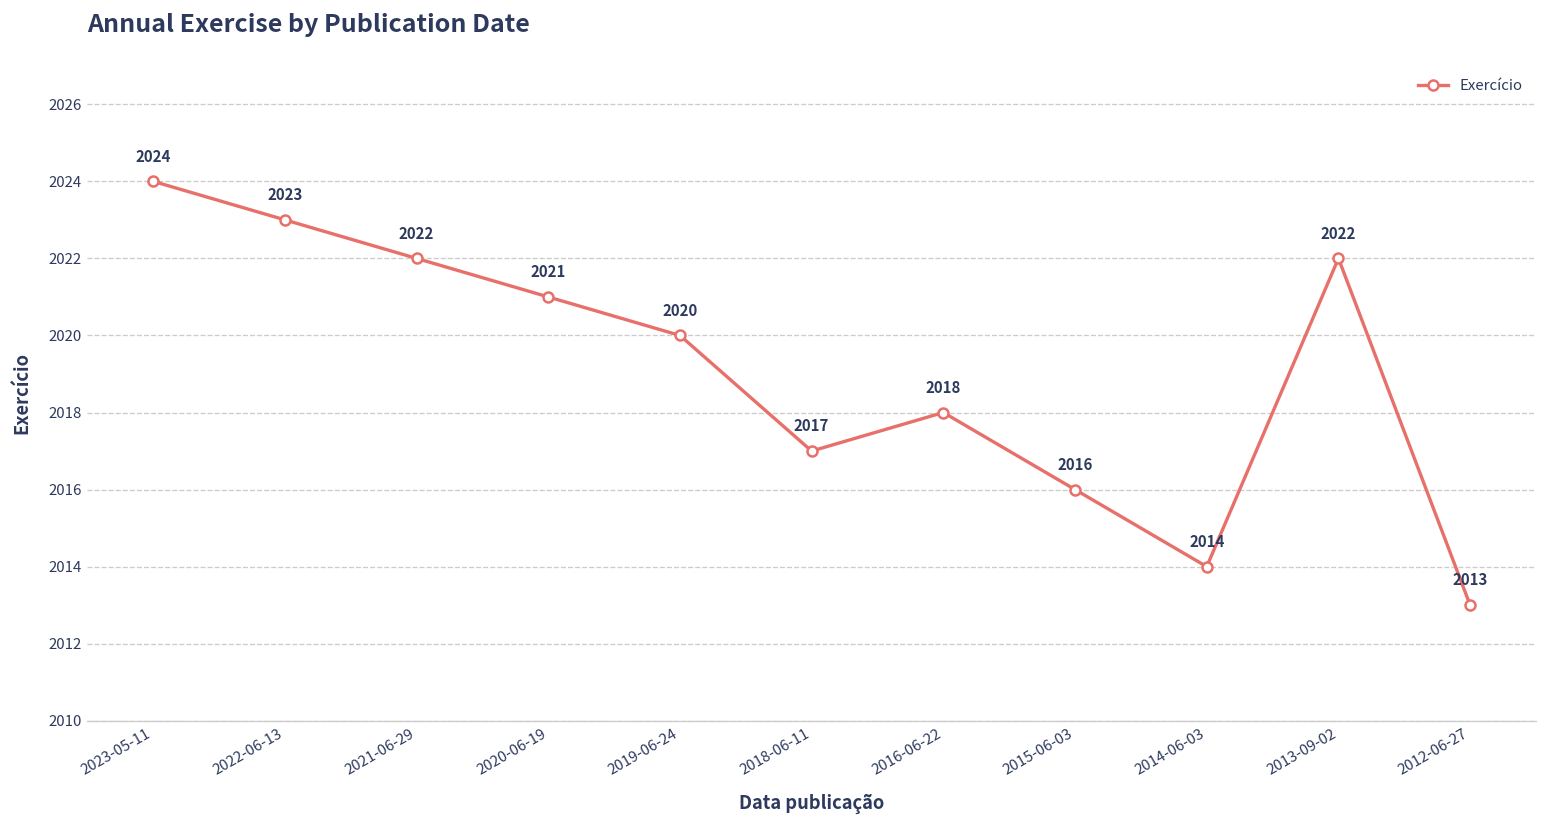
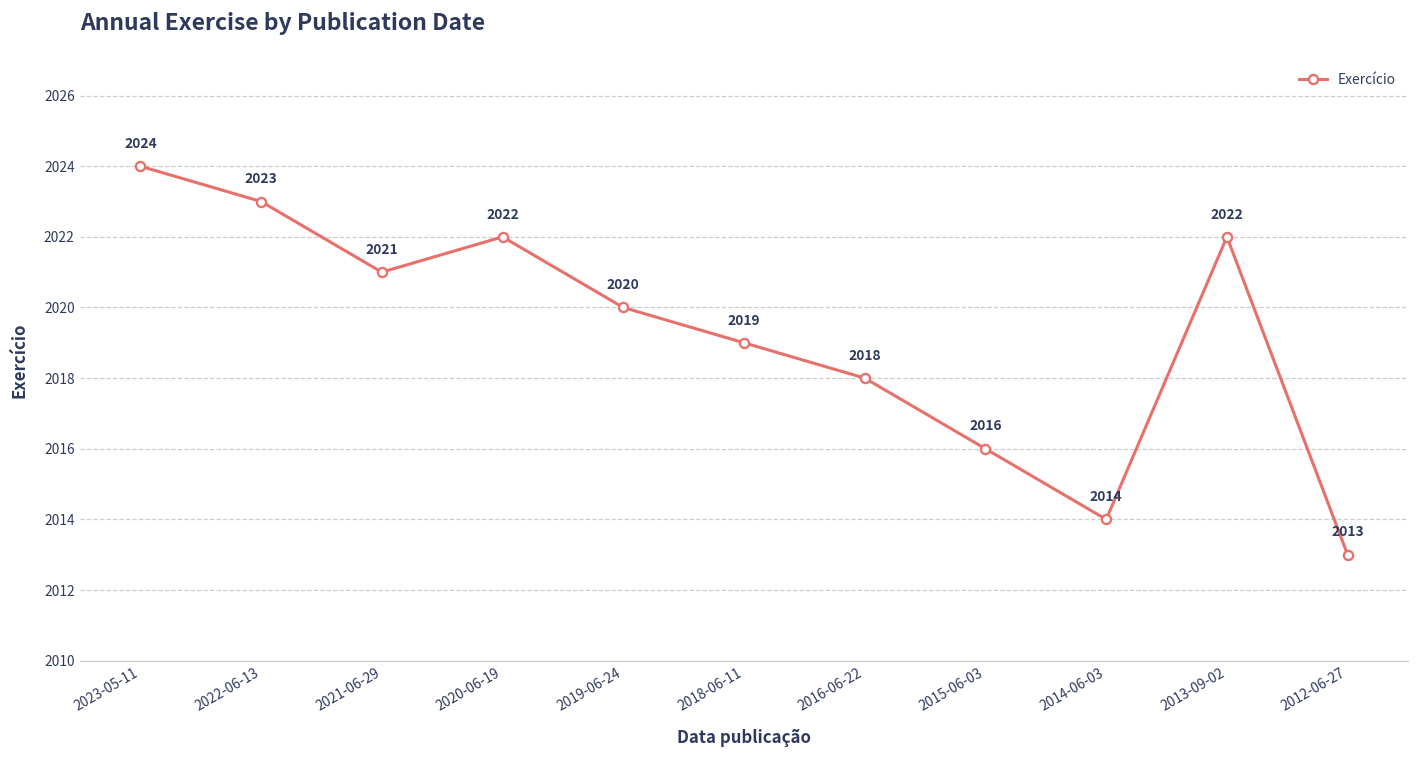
2021-06-29: 2022 -> 2021
2020-06-19: 2021 -> 2022
2018-06-11: 2017 -> 2019
